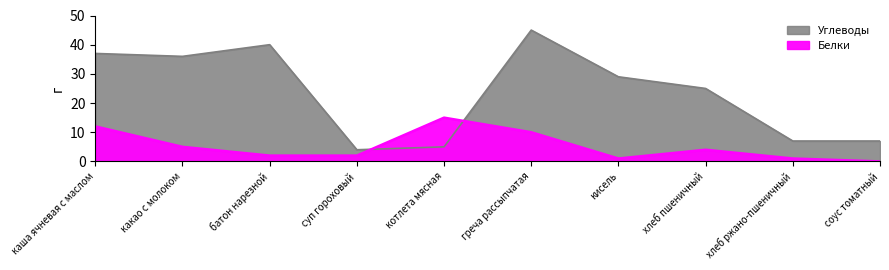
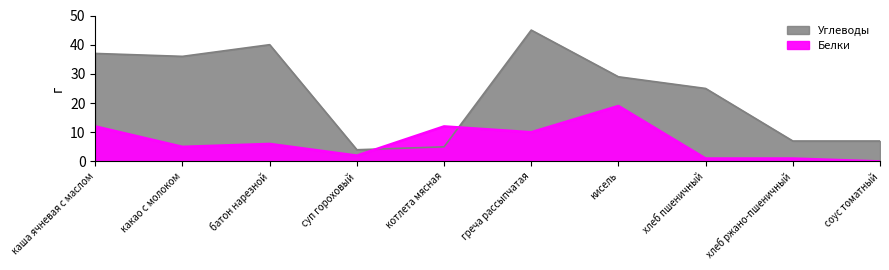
Белки, батон нарезной: 2 -> 6
Белки, котлета мясная: 15 -> 12
Белки, кисель: 1 -> 19
Белки, хлеб пшеничный: 4 -> 1
